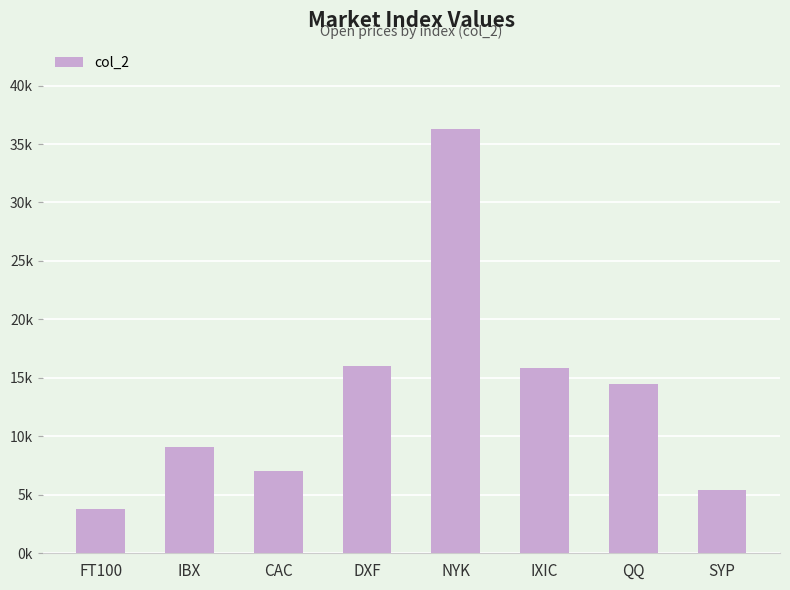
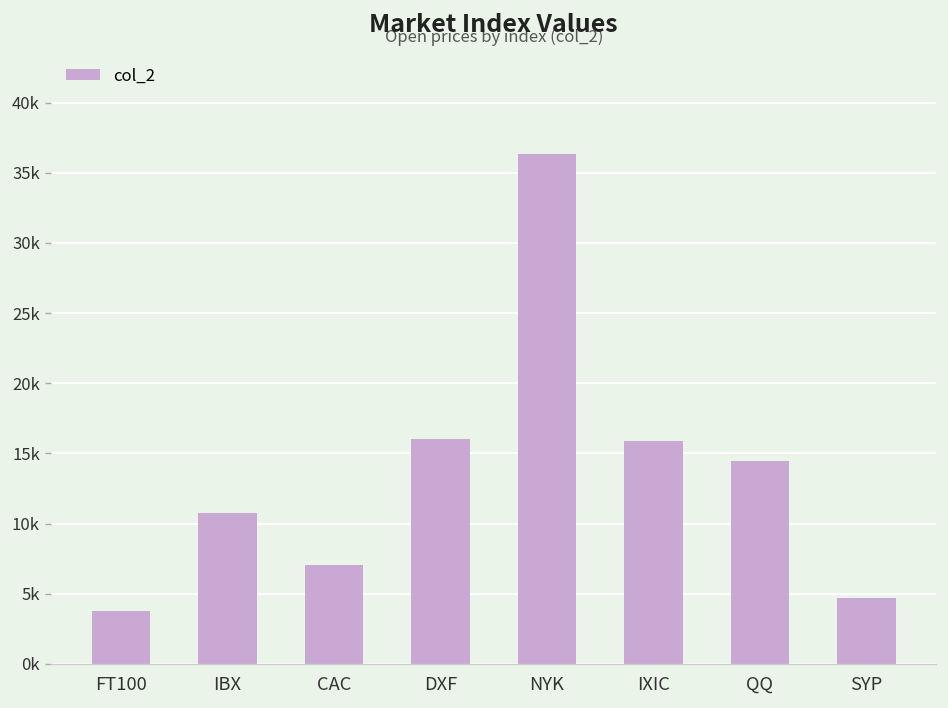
IBX: 9100 -> 10800
SYP: 5400 -> 4700
